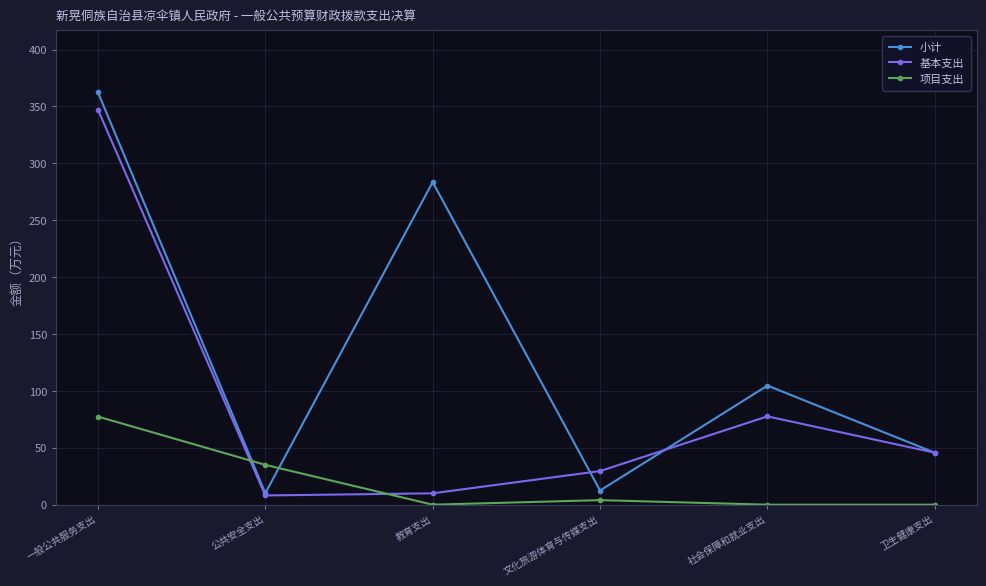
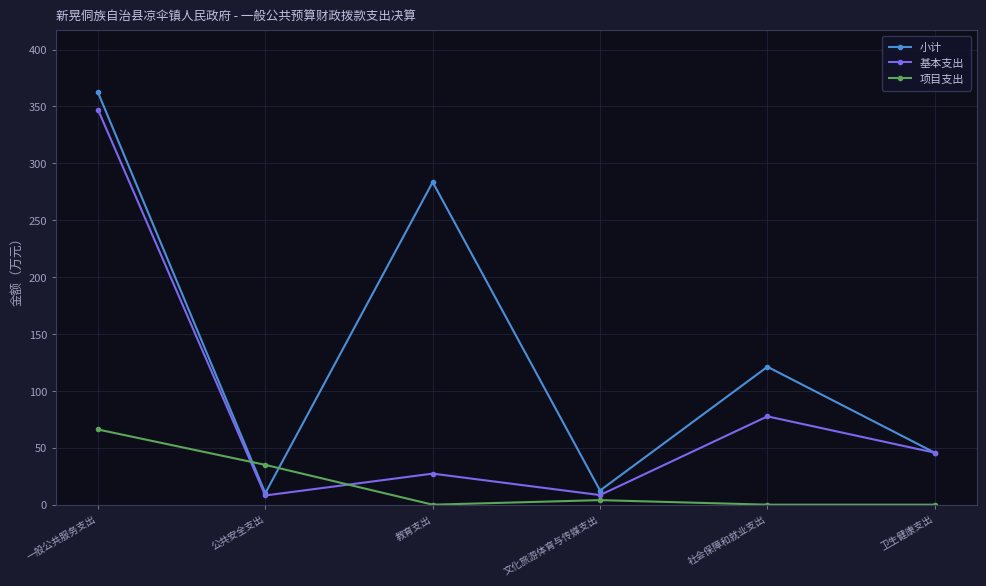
项目支出, 一般公共服务支出: 77 -> 66
基本支出, 教育支出: 10 -> 27
基本支出, 文化旅游体育与传媒支出: 30 -> 8
小计, 社会保障和就业支出: 105 -> 121
